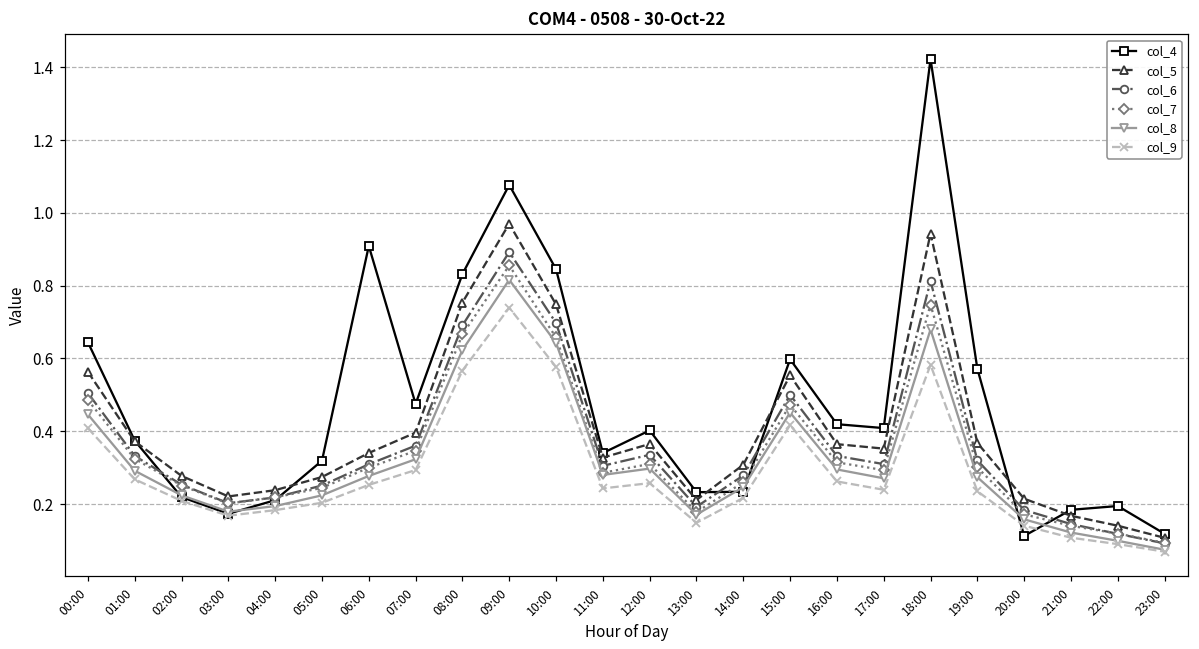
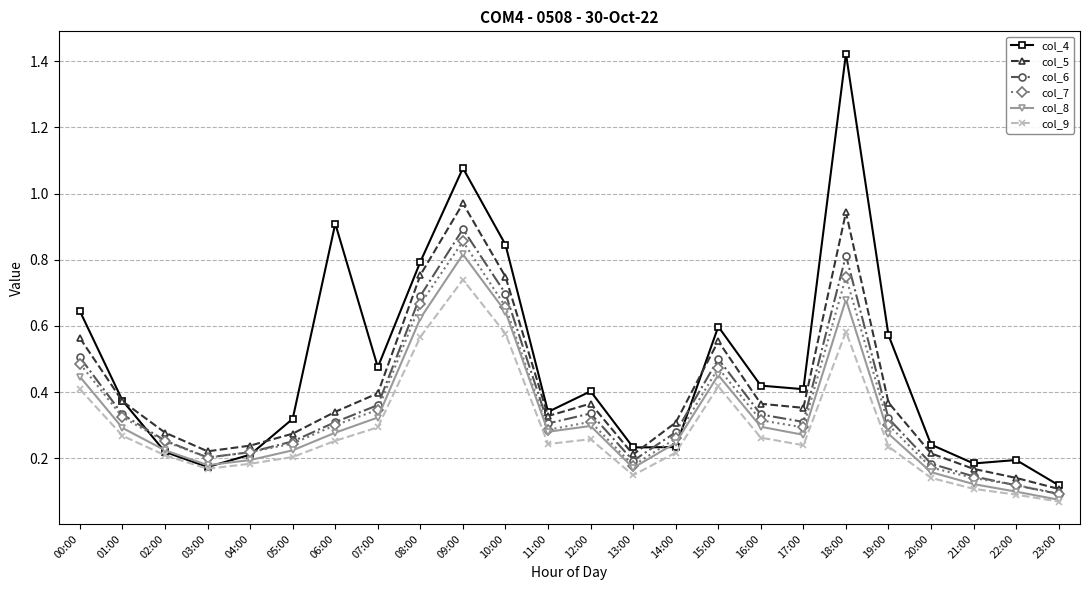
col_4, 08:00: 0.83 -> 0.79
col_4, 20:00: 0.11 -> 0.24
